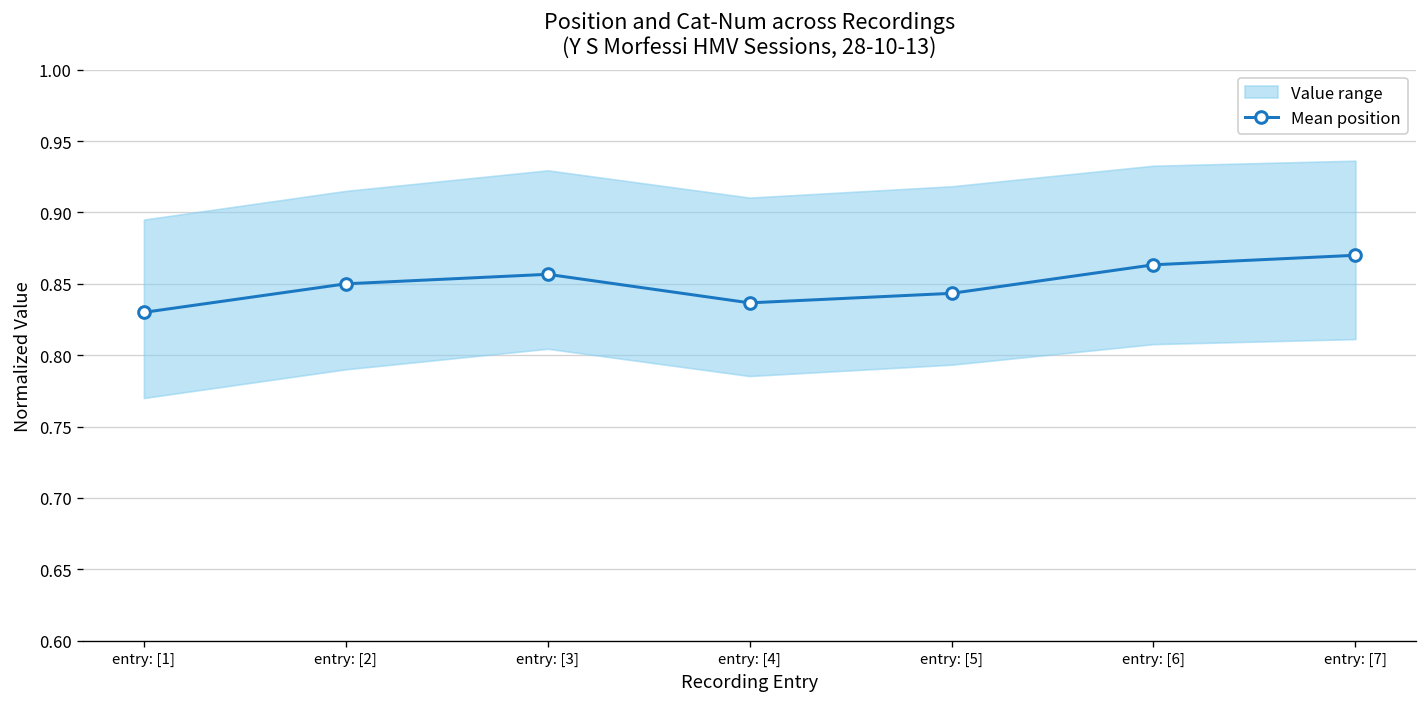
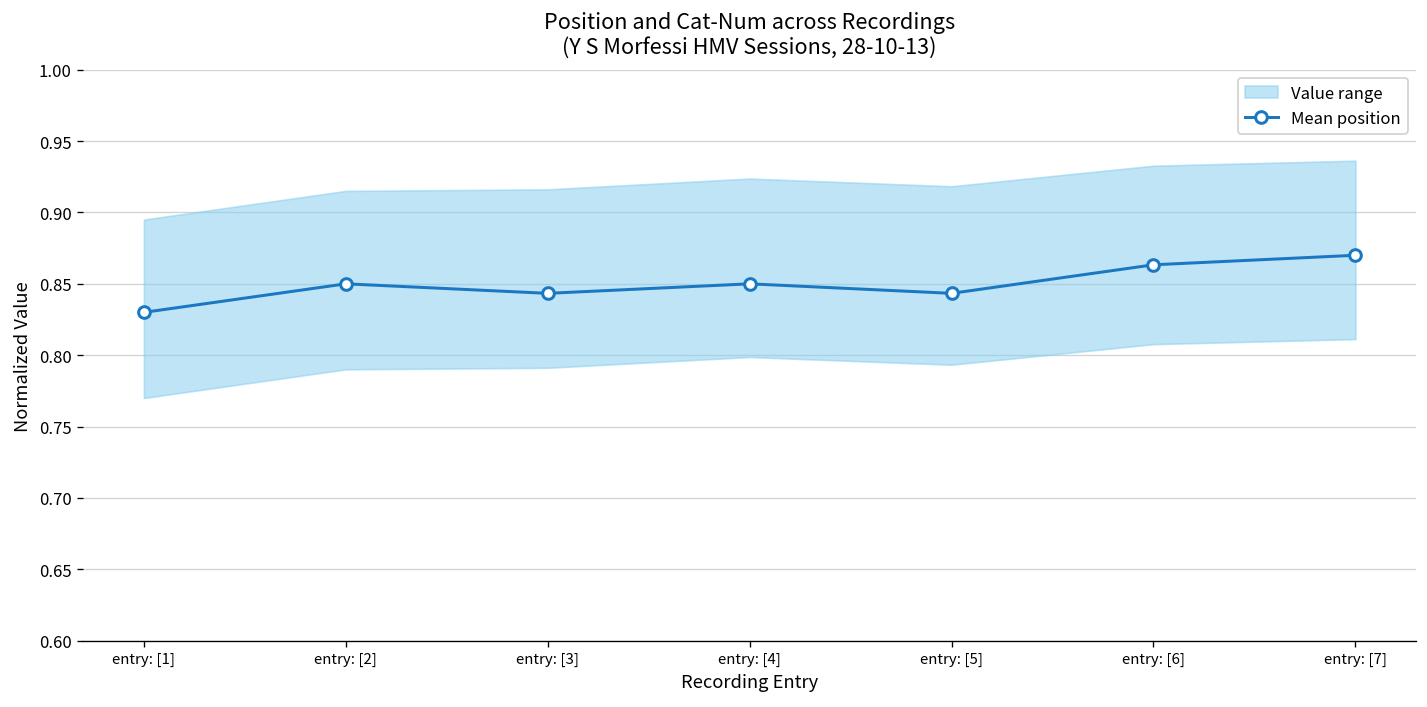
Mean position, entry: [3]: 0.857 -> 0.843
Mean position, entry: [4]: 0.837 -> 0.850
